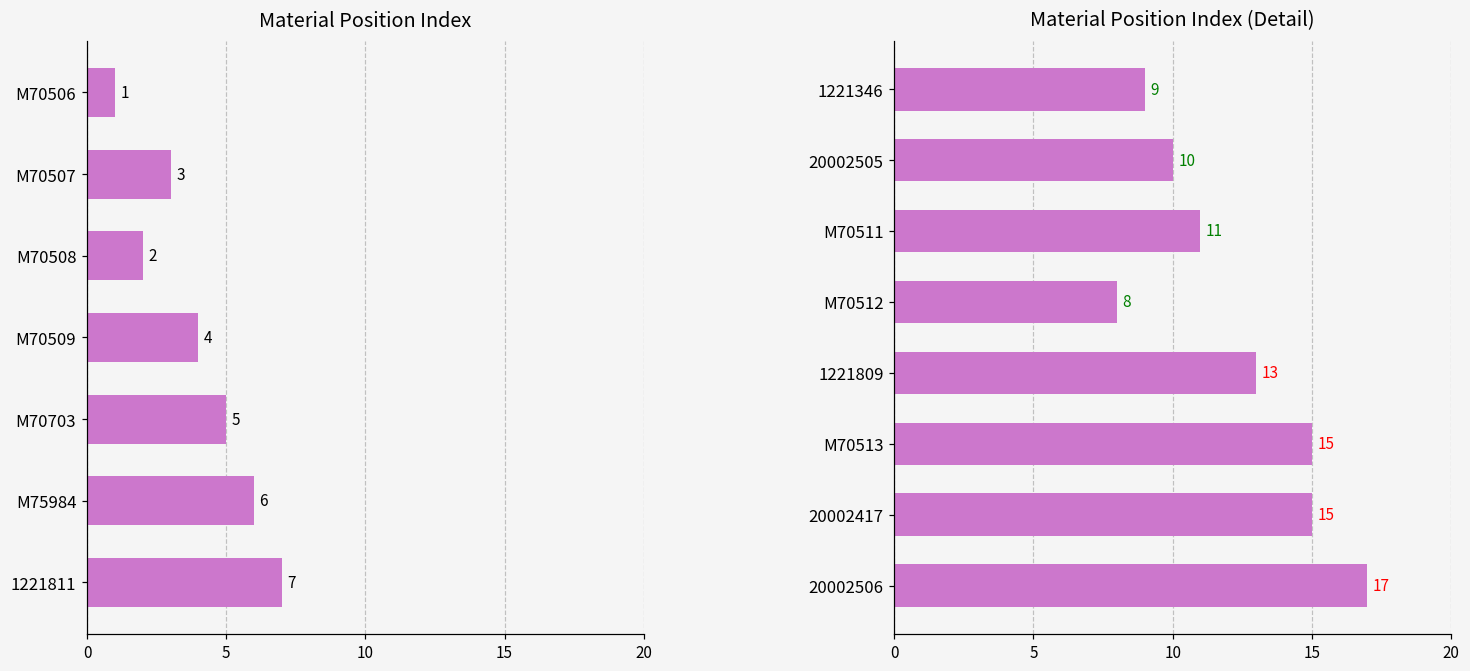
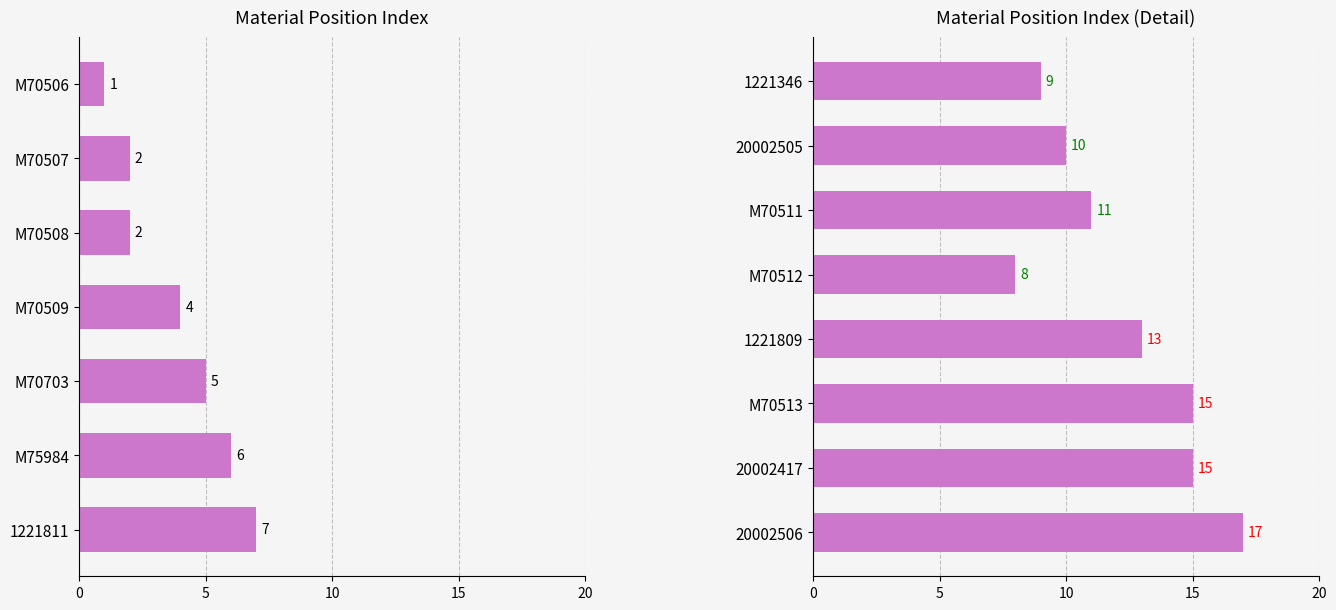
Material Position Index, M70507: 3 -> 2
